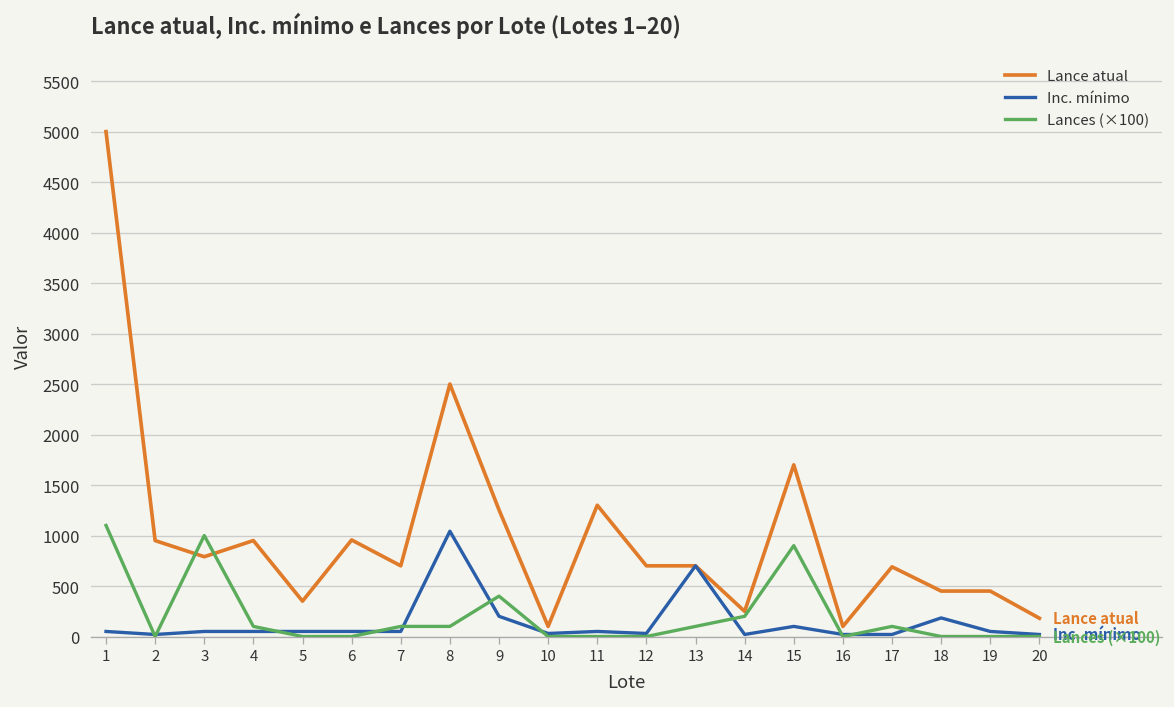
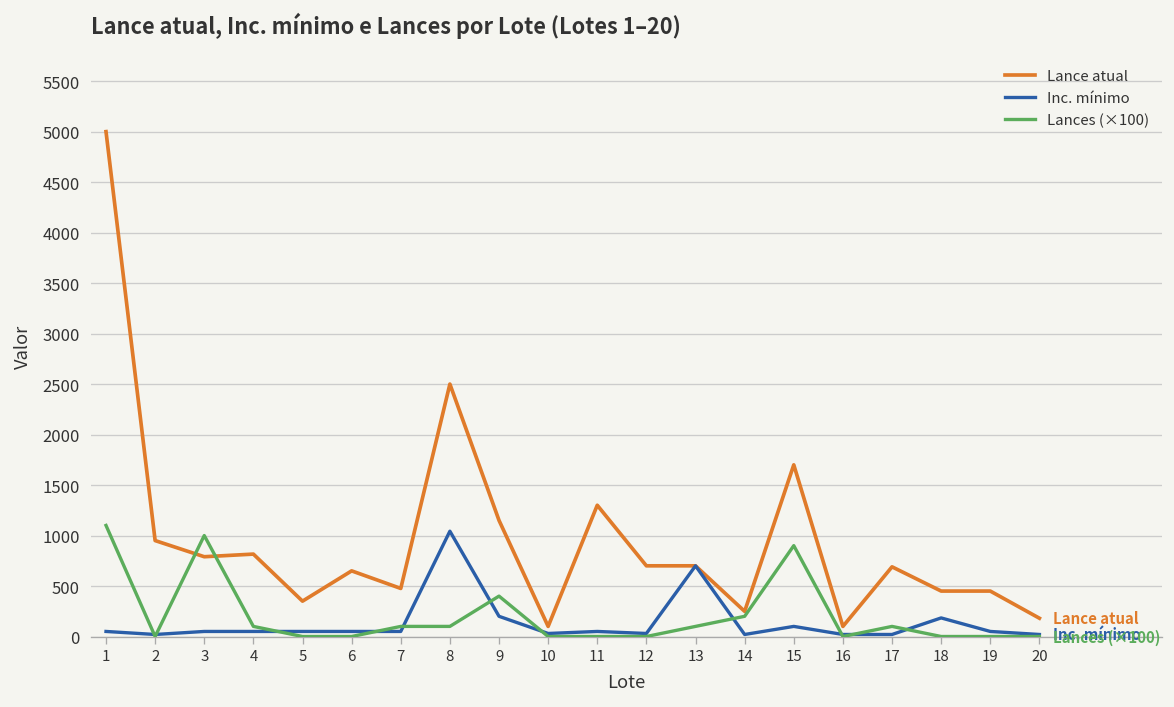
Lance atual, 4: 1000 -> 800
Lance atual, 6: 1000 -> 700
Lance atual, 7: 700 -> 500
Lance atual, 9: 1300 -> 1200
